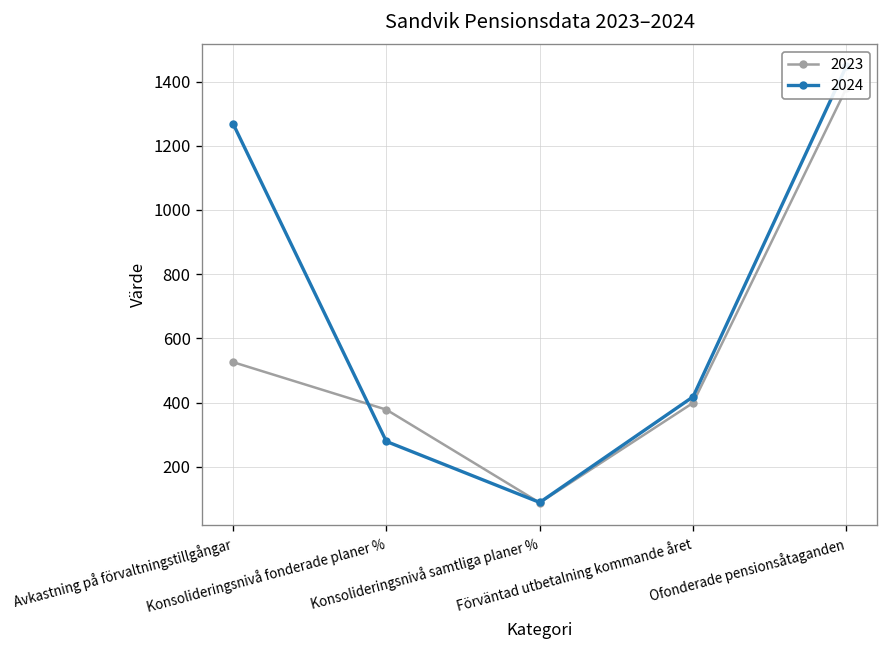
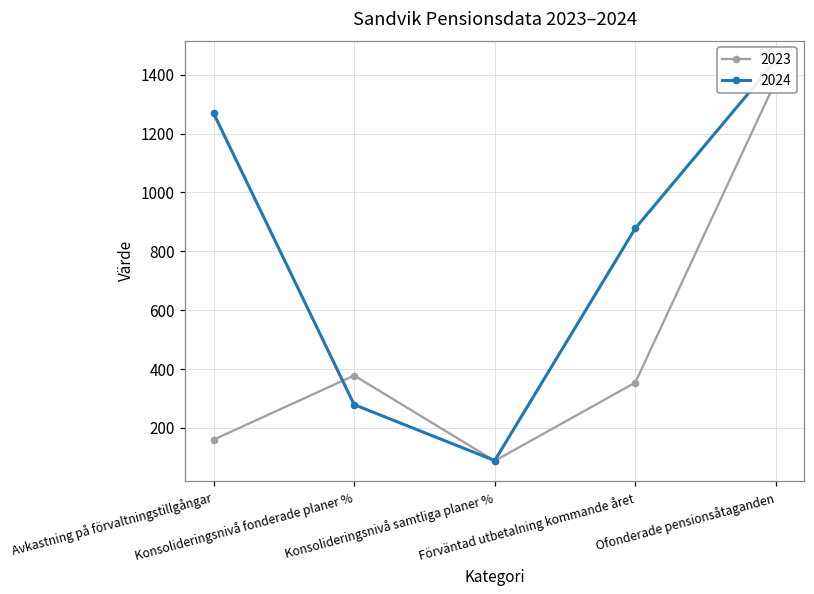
2023, Avkastning på förvaltningstillgångar: 530 -> 160
2023, Förväntad utbetalning kommande året: 400 -> 350
2024, Förväntad utbetalning kommande året: 420 -> 880
